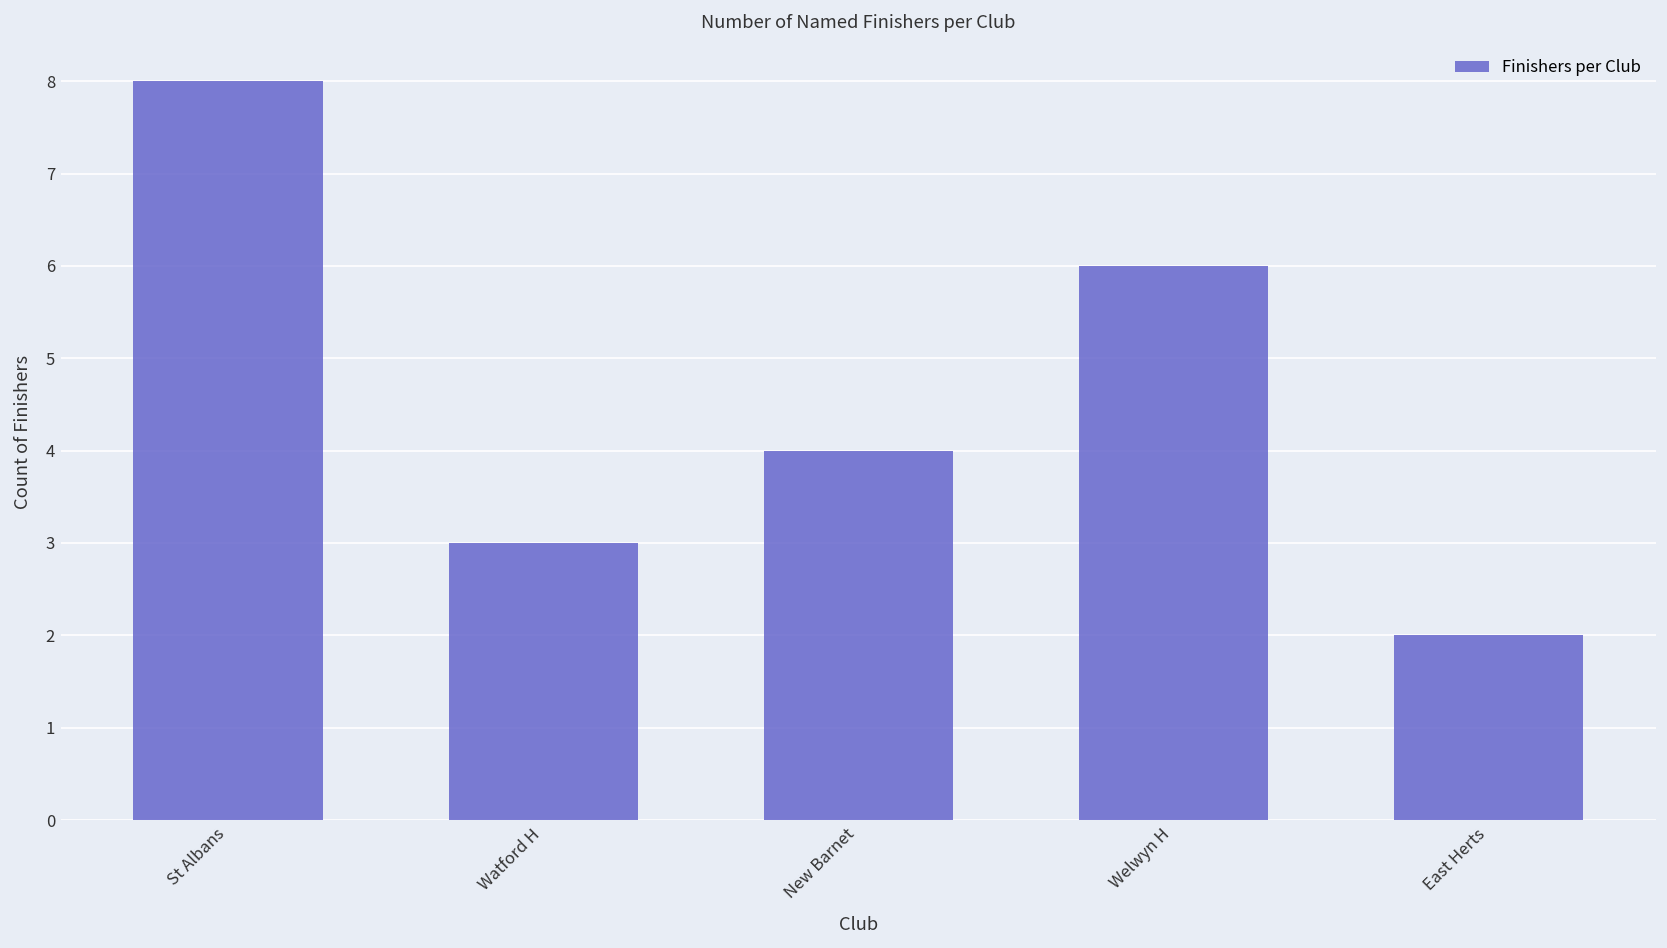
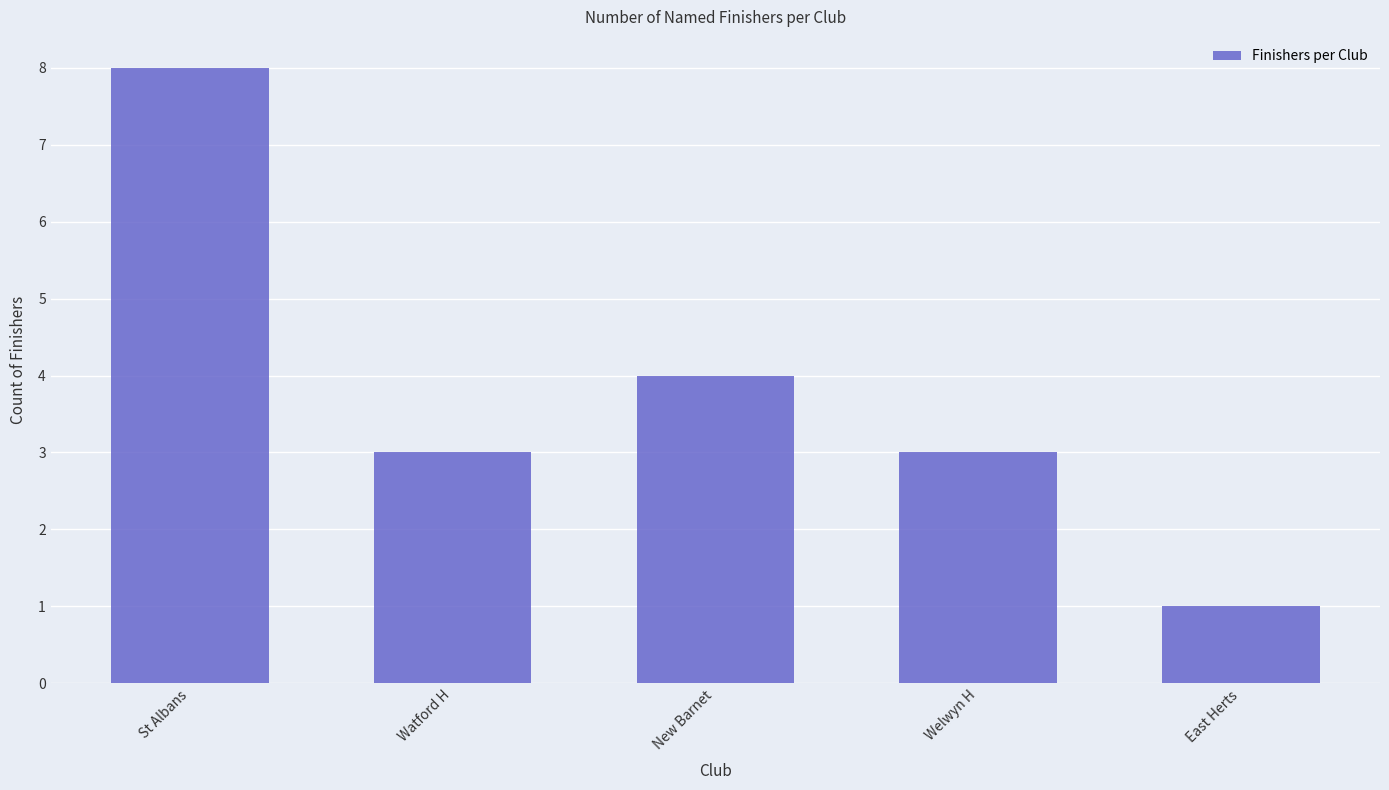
Welwyn H: 6 -> 3
East Herts: 2 -> 1
